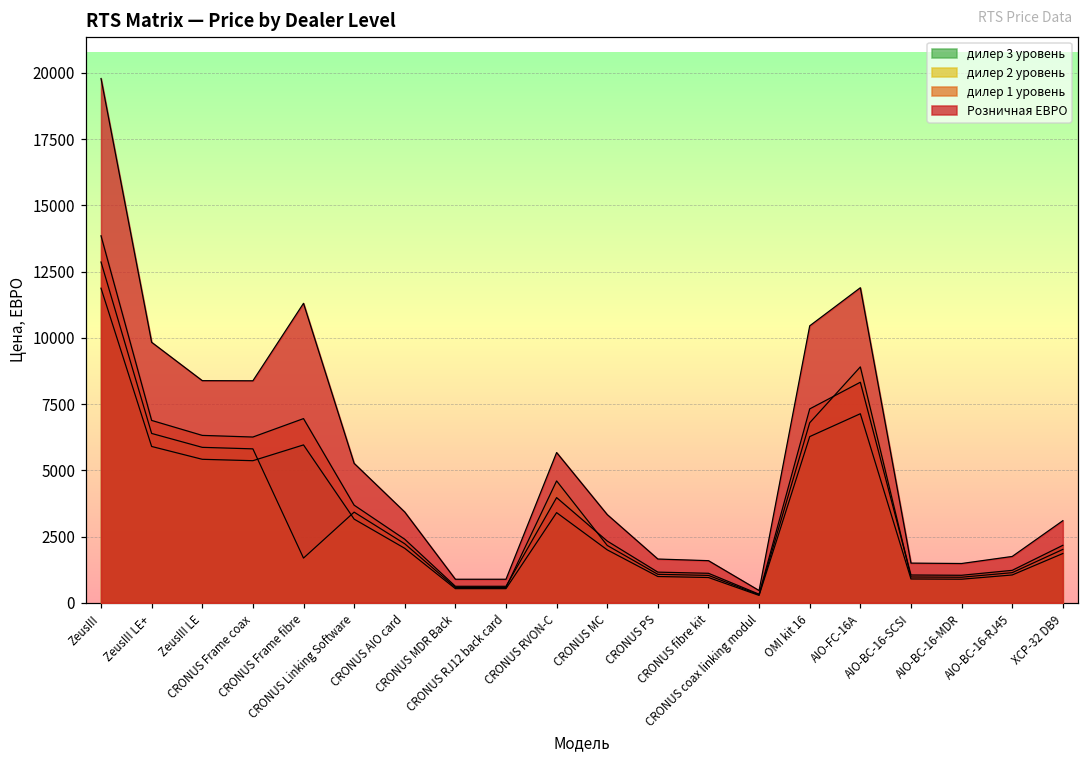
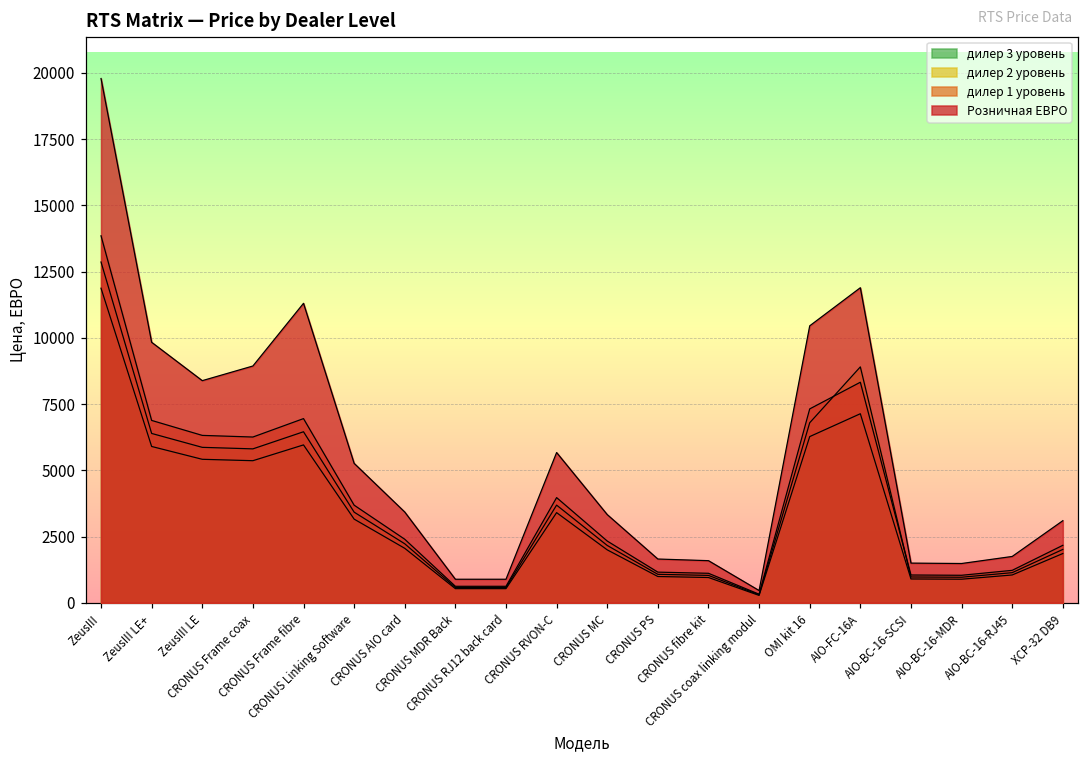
Розничная ЕВРО, CRONUS Frame coax: 8400 -> 8900
дилер 2 уровень, CRONUS Frame fibre: 1700 -> 6500
дилер 2 уровень, CRONUS RVON-C: 4600 -> 3700
